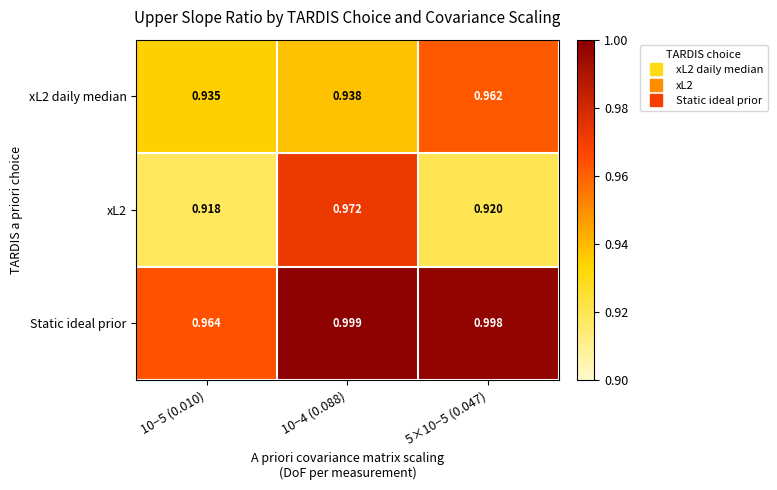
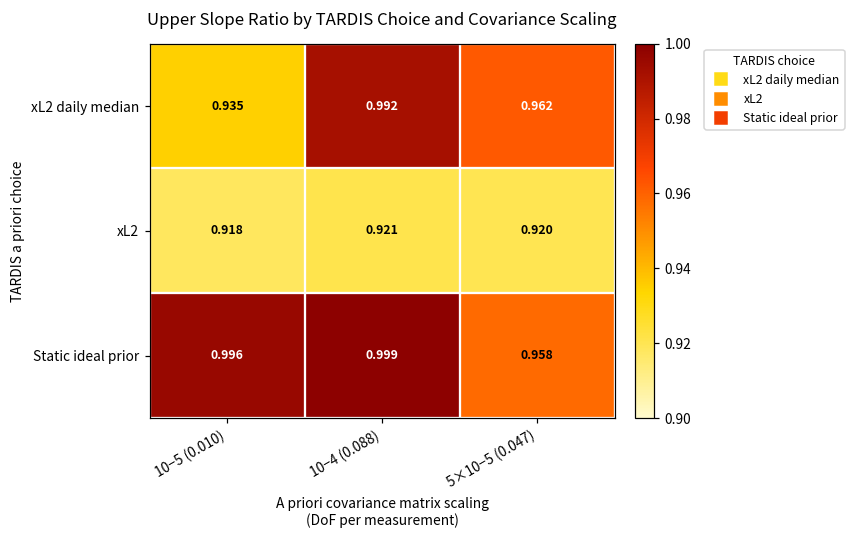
xL2 daily median, 10−4 (0.088): 0.938 -> 0.992
xL2, 10−4 (0.088): 0.972 -> 0.921
Static ideal prior, 10−5 (0.010): 0.964 -> 0.996
Static ideal prior, 5×10−5 (0.047): 0.998 -> 0.958
